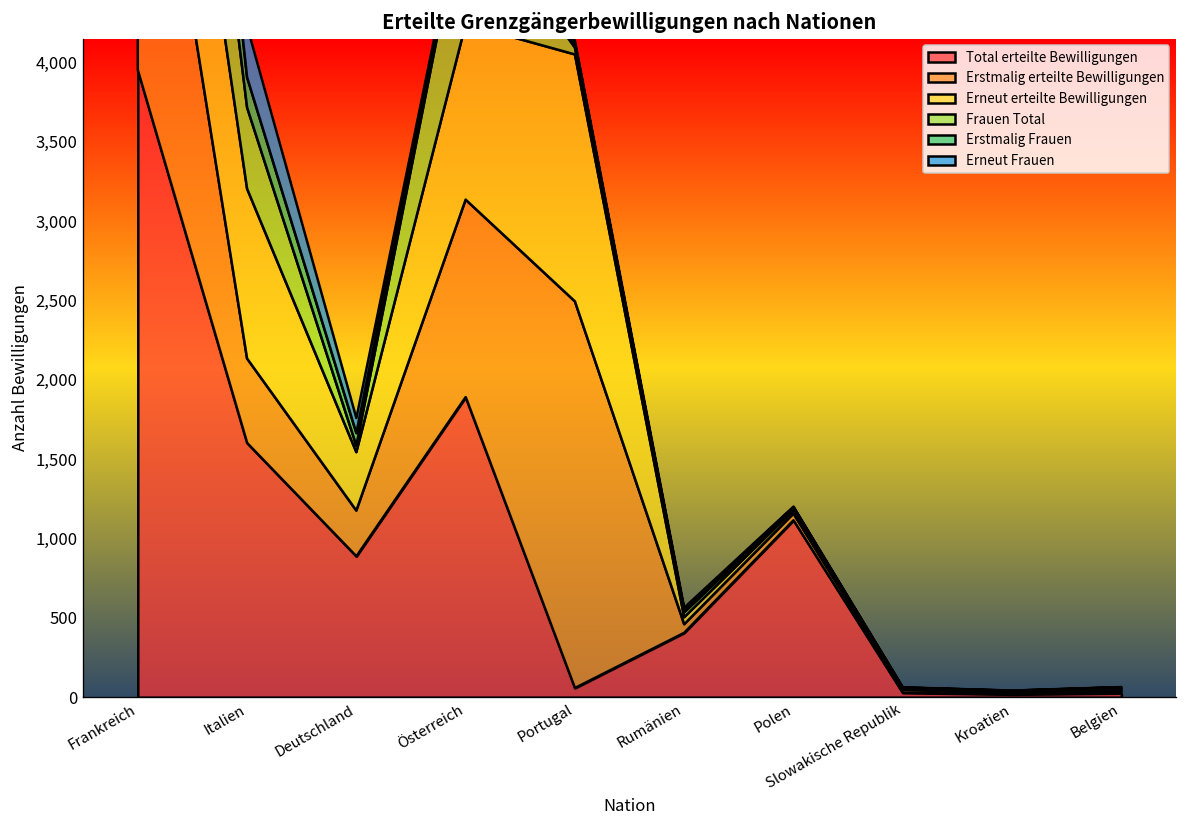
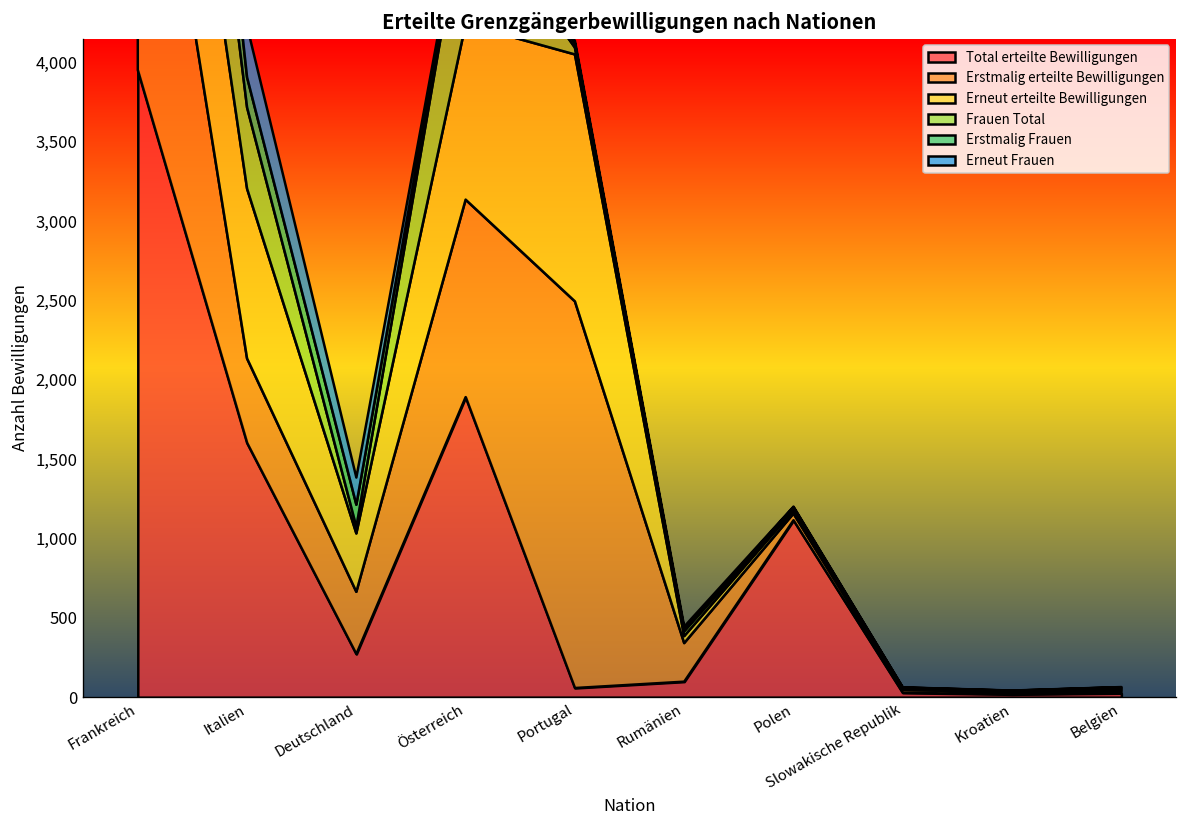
Total erteilte Bewilligungen, Deutschland: 890 -> 270
Erstmalig erteilte Bewilligungen, Deutschland: 290 -> 390
Erstmalig Frauen, Deutschland: 80 -> 140
Erneut Frauen, Deutschland: 100 -> 170
Total erteilte Bewilligungen, Rumänien: 410 -> 100
Erstmalig erteilte Bewilligungen, Rumänien: 50 -> 240
